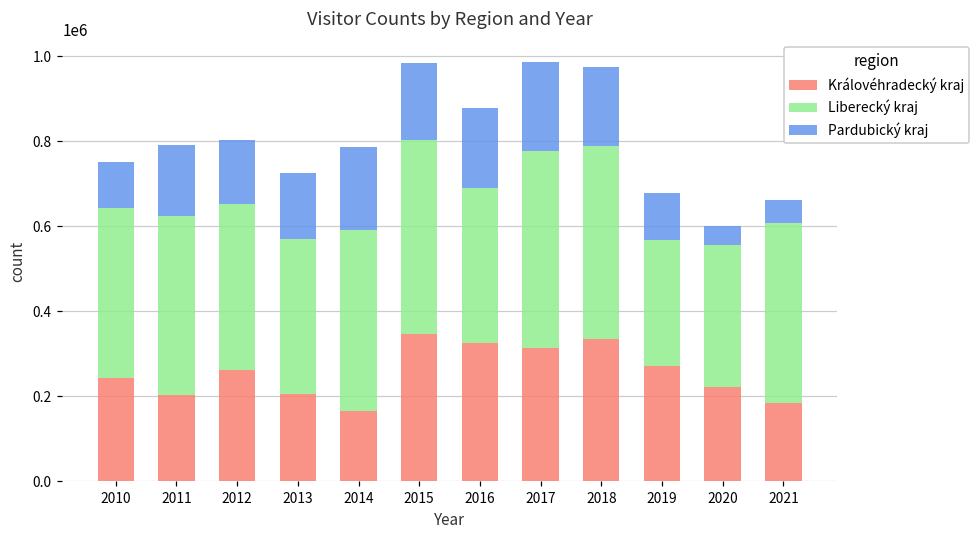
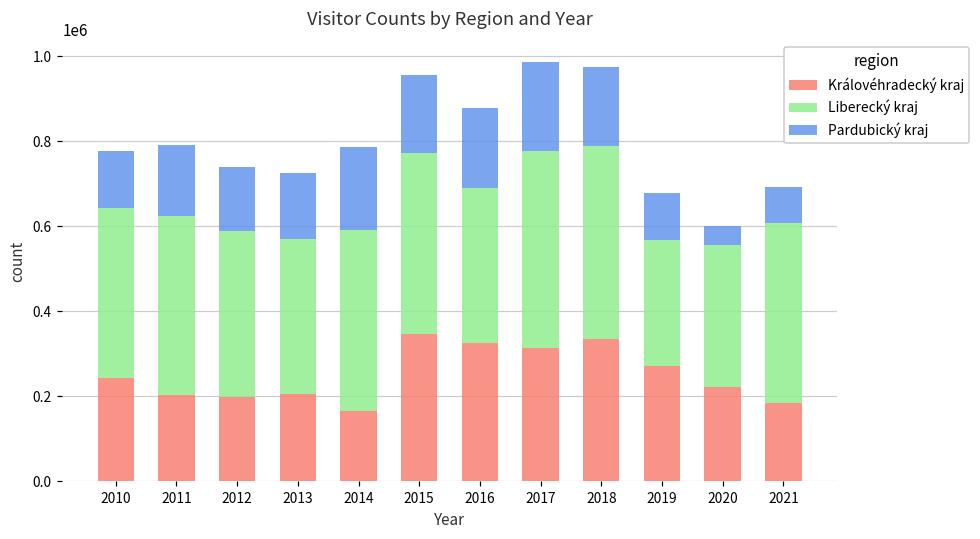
Pardubický kraj, 2010: 110000 -> 130000
Královéhradecký kraj, 2012: 260000 -> 200000
Liberecký kraj, 2015: 460000 -> 430000
Pardubický kraj, 2021: 50000 -> 80000
